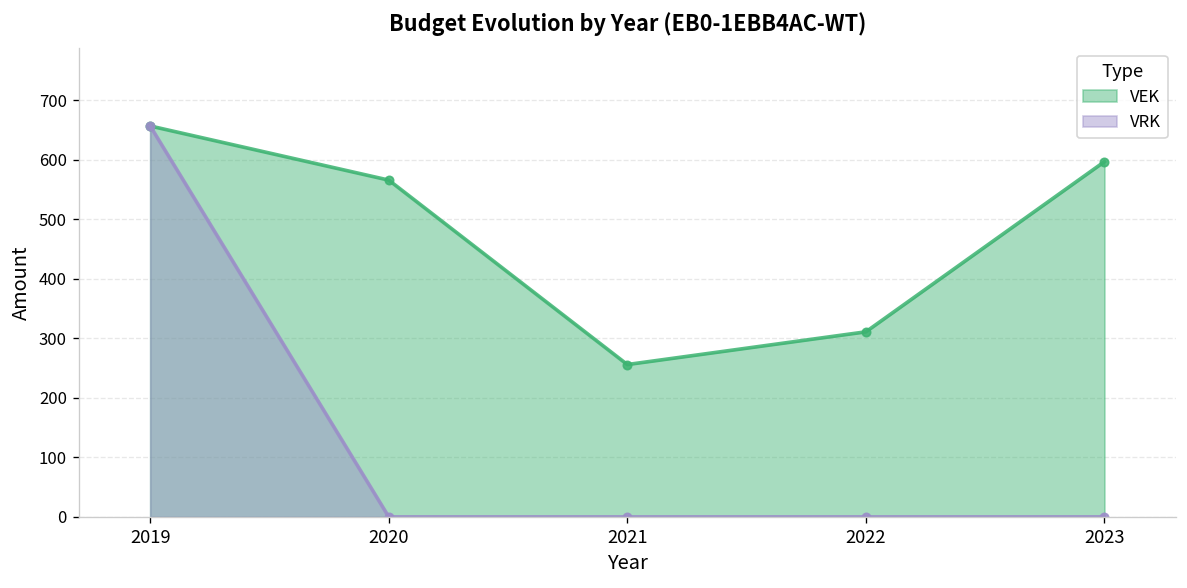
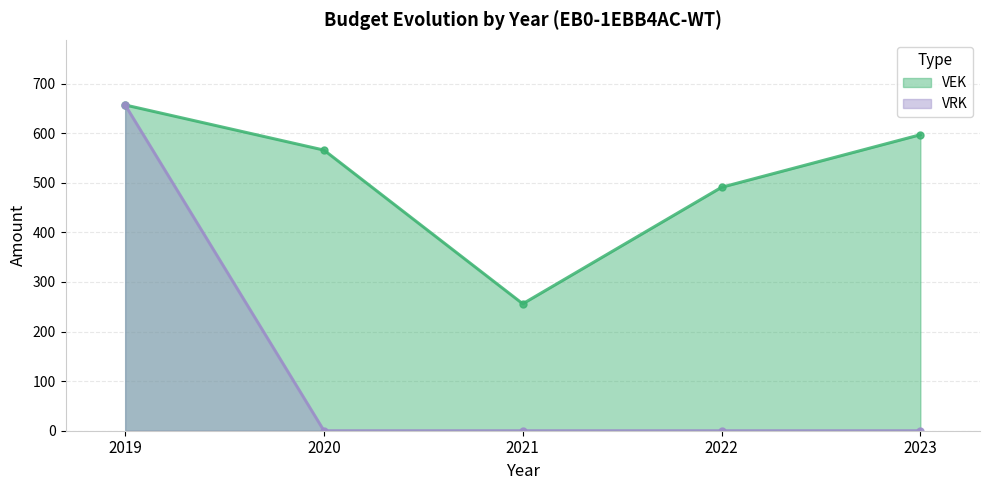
VEK, 2022: 310 -> 490
